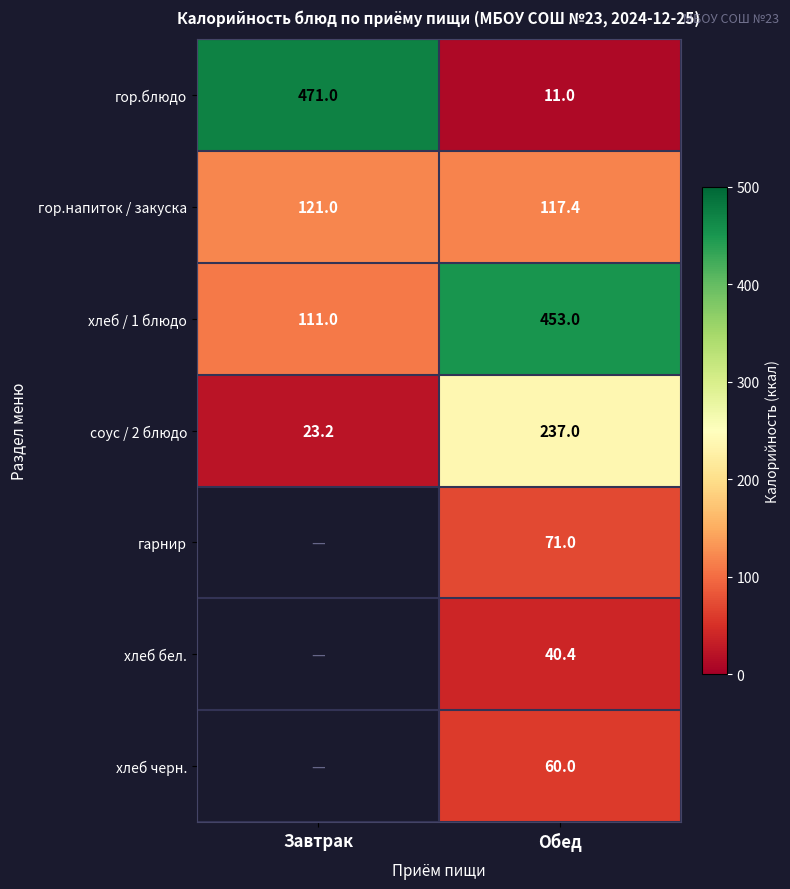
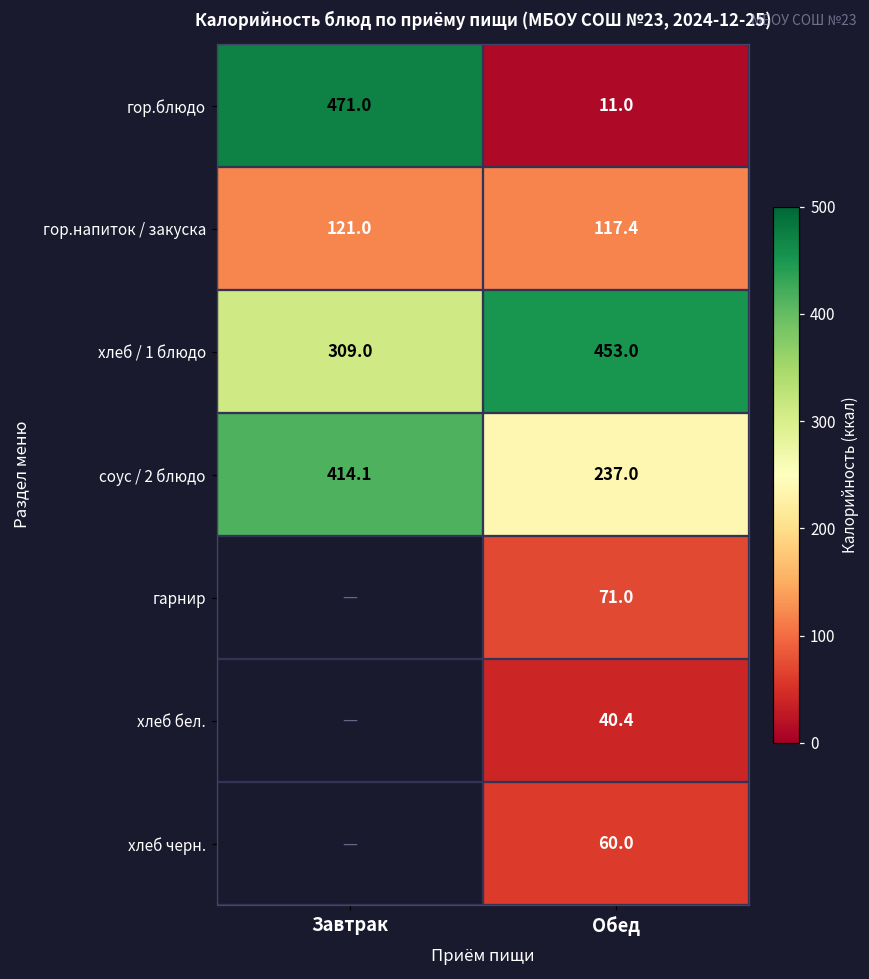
хлеб / 1 блюдо, Завтрак: 111.0 -> 309.0
соус / 2 блюдо, Завтрак: 23.2 -> 414.1
